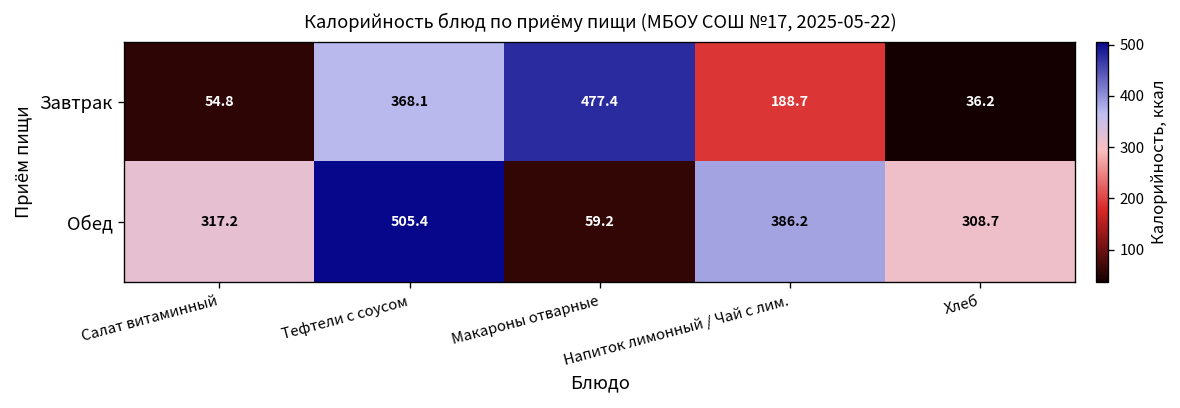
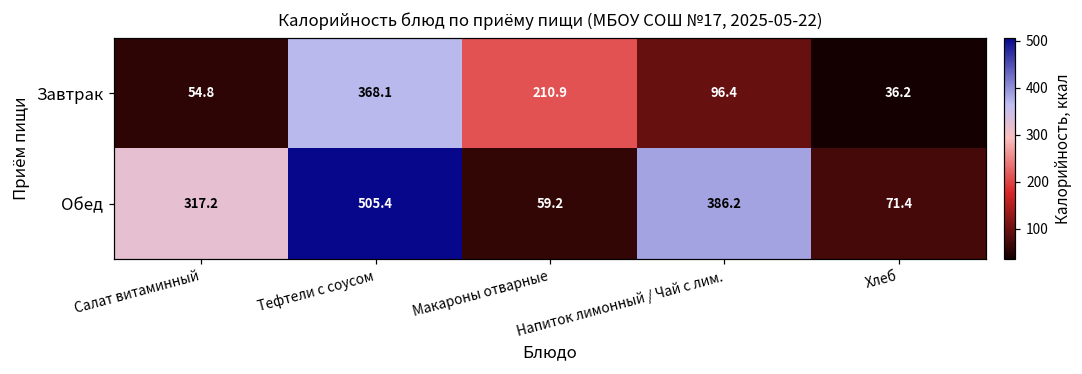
Завтрак, Макароны отварные: 477.4 -> 210.9
Завтрак, Напиток лимонный / Чай с лим.: 188.7 -> 96.4
Обед, Хлеб: 308.7 -> 71.4
